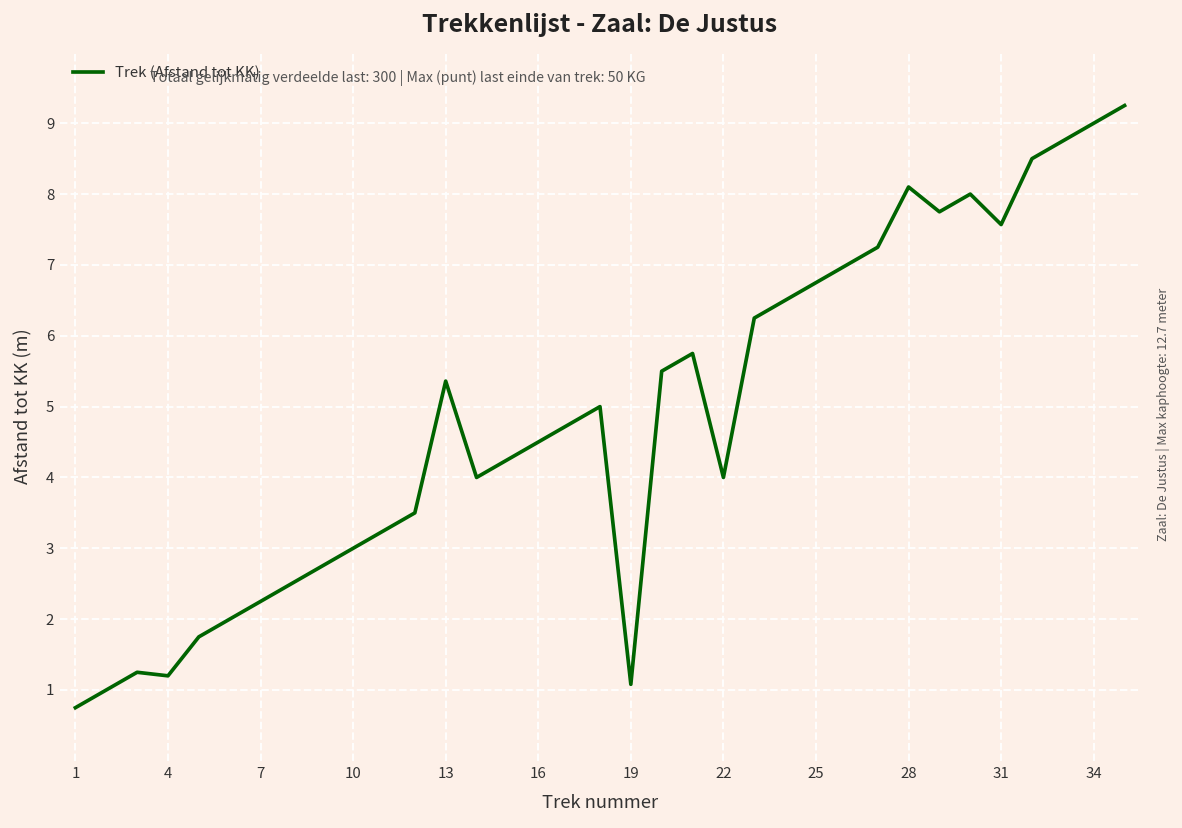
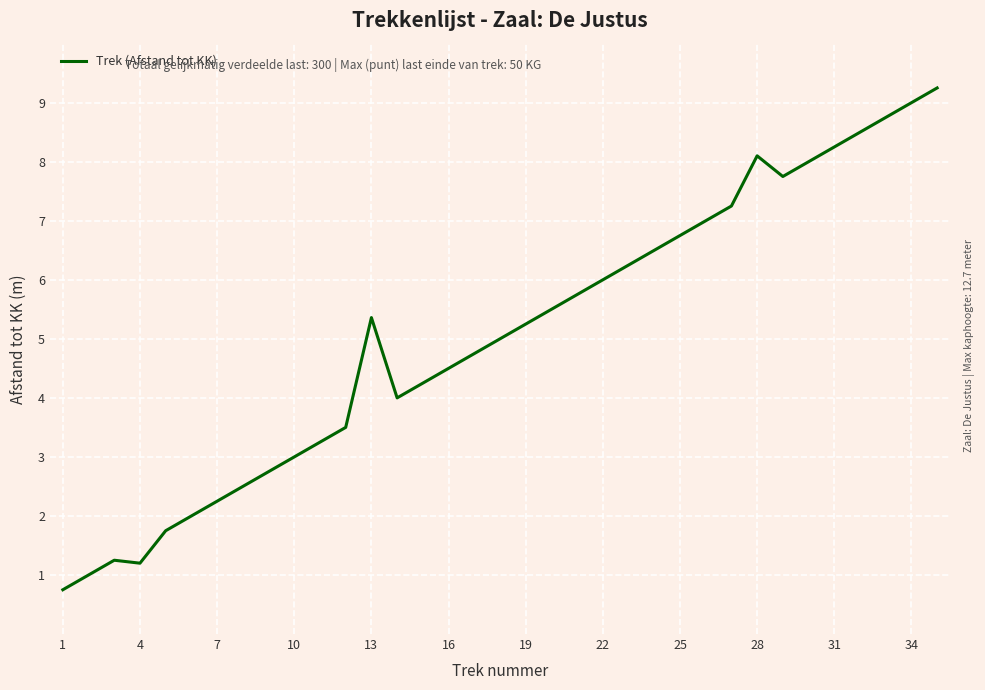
19: 1.1 -> 5.3
22: 4 -> 6
31: 7.6 -> 8.3
